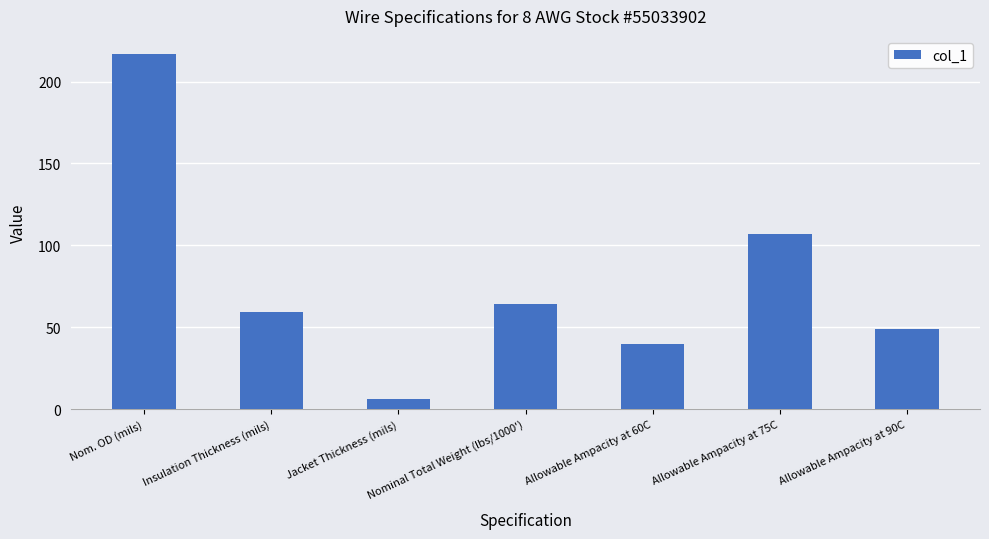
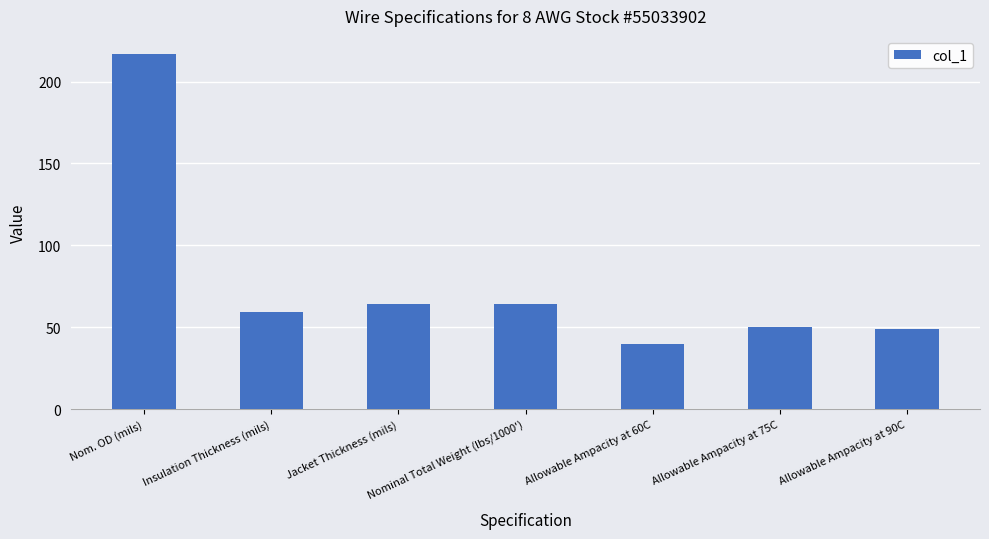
Jacket Thickness (mils): 6 -> 64
Allowable Ampacity at 75C: 107 -> 50
